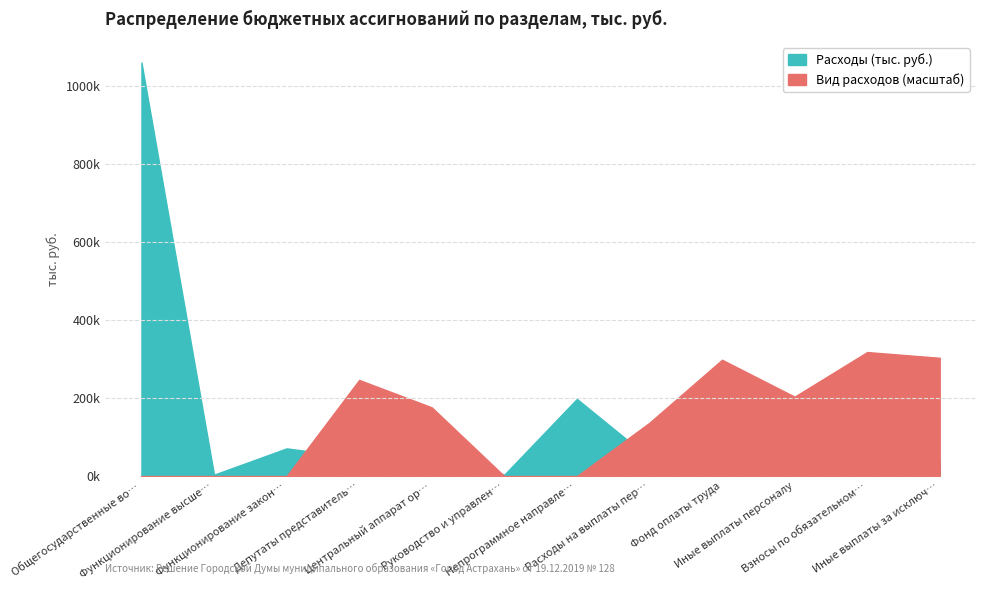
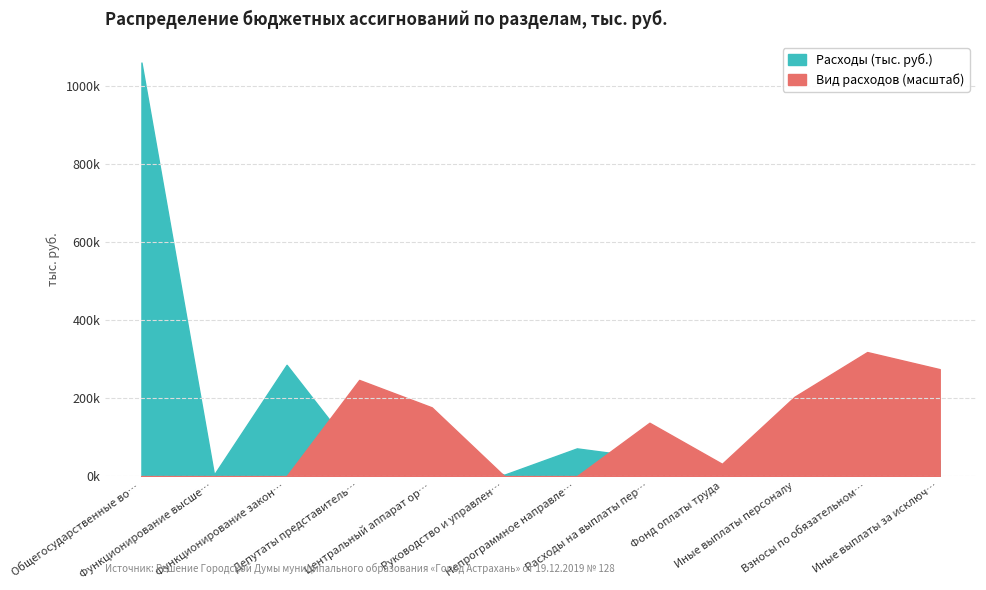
Расходы (тыс. руб.), Функционирование закон…: 70000 -> 290000
Расходы (тыс. руб.), Непрограммное направле…: 200000 -> 70000
Вид расходов (масштаб), Фонд оплаты труда: 300000 -> 30000
Вид расходов (масштаб), Иные выплаты за исключ…: 300000 -> 270000
